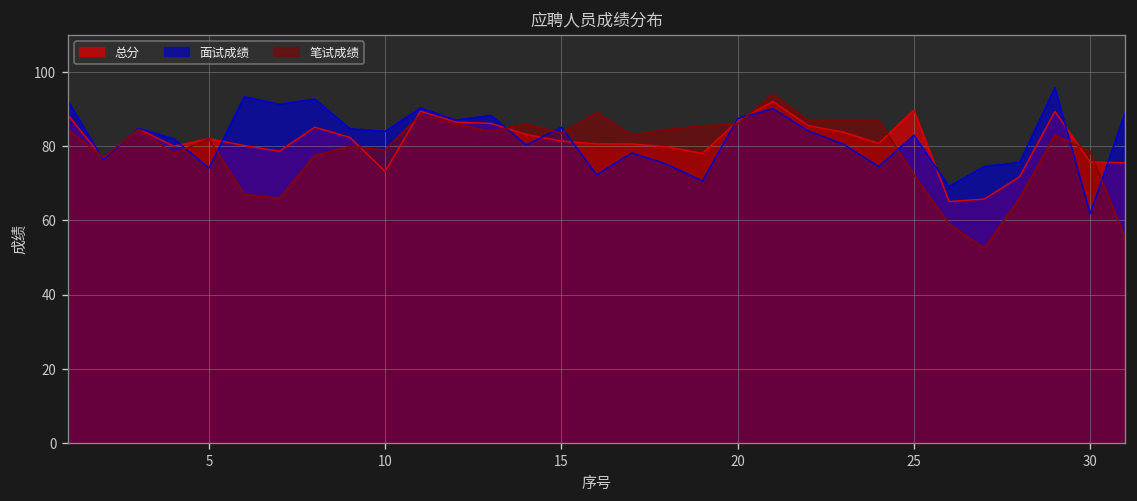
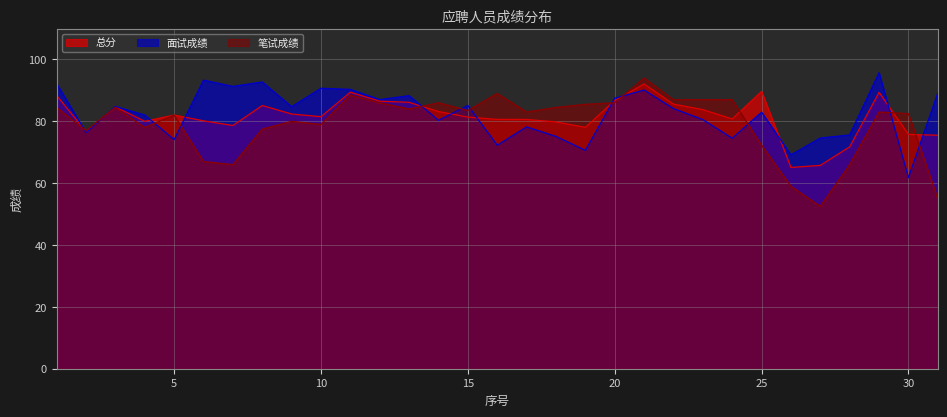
总分, 10: 73 -> 82
面试成绩, 10: 84 -> 91
笔试成绩, 30: 79 -> 83
